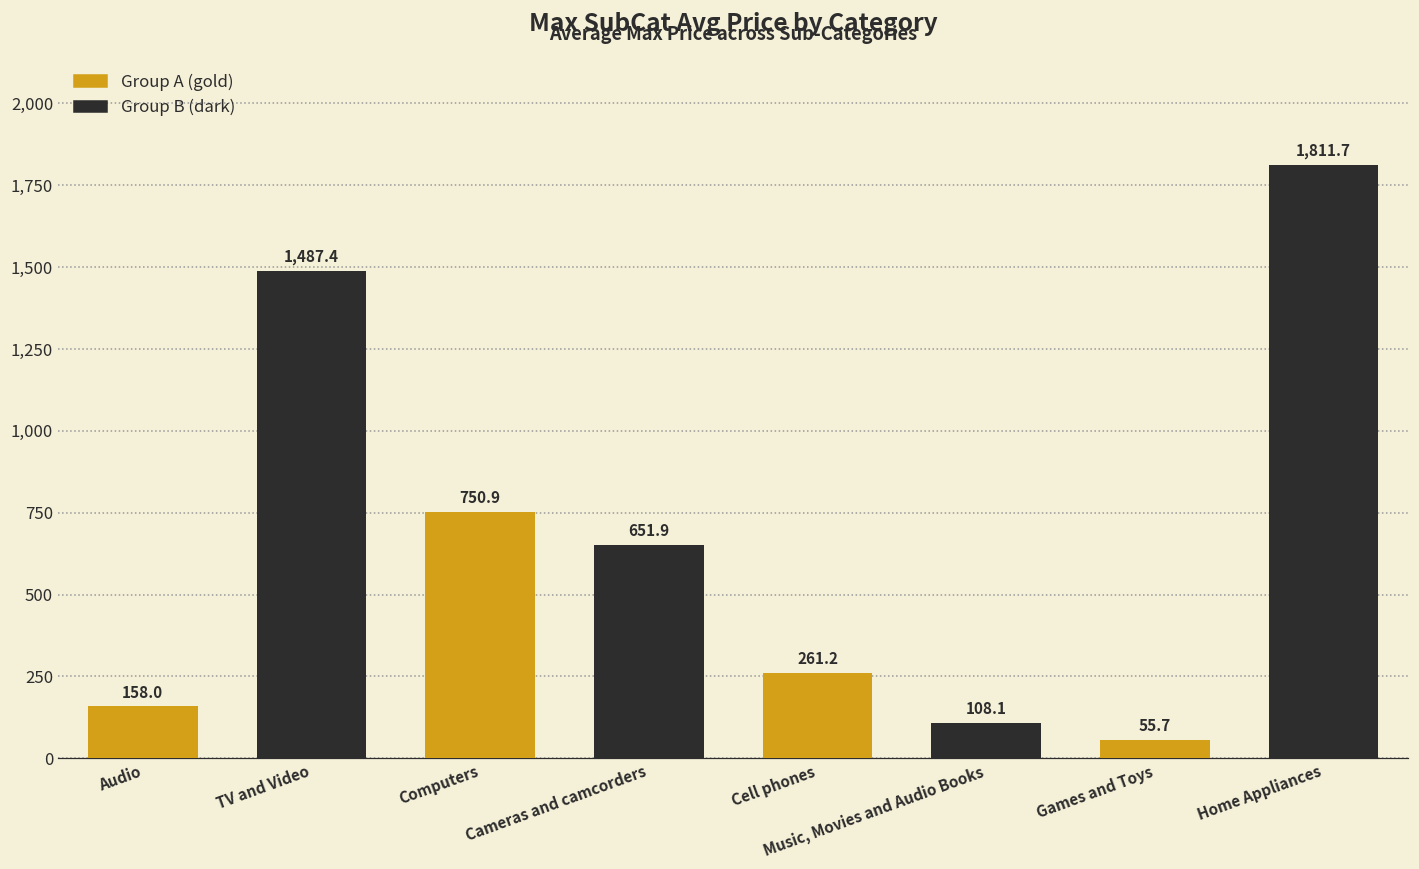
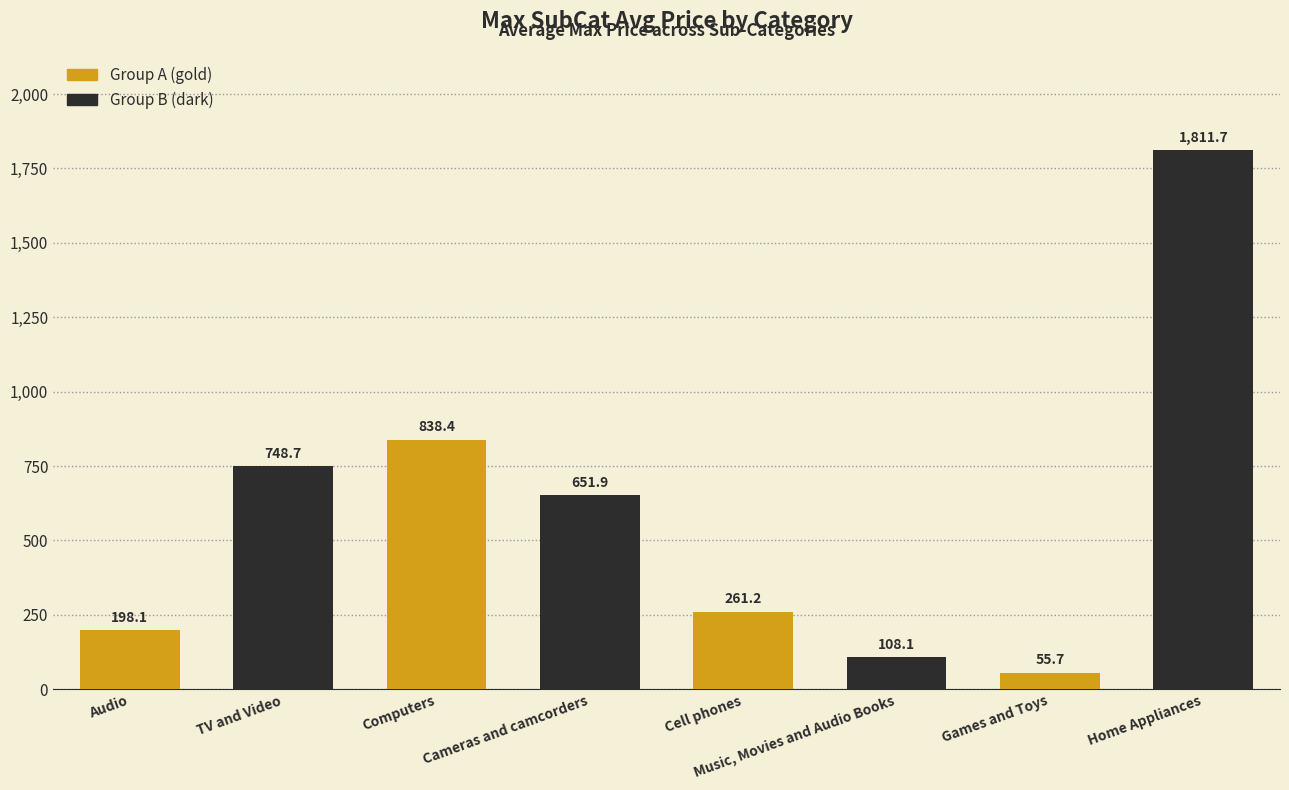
Audio: 158.0 -> 198.1
TV and Video: 1,487.4 -> 748.7
Computers: 750.9 -> 838.4
